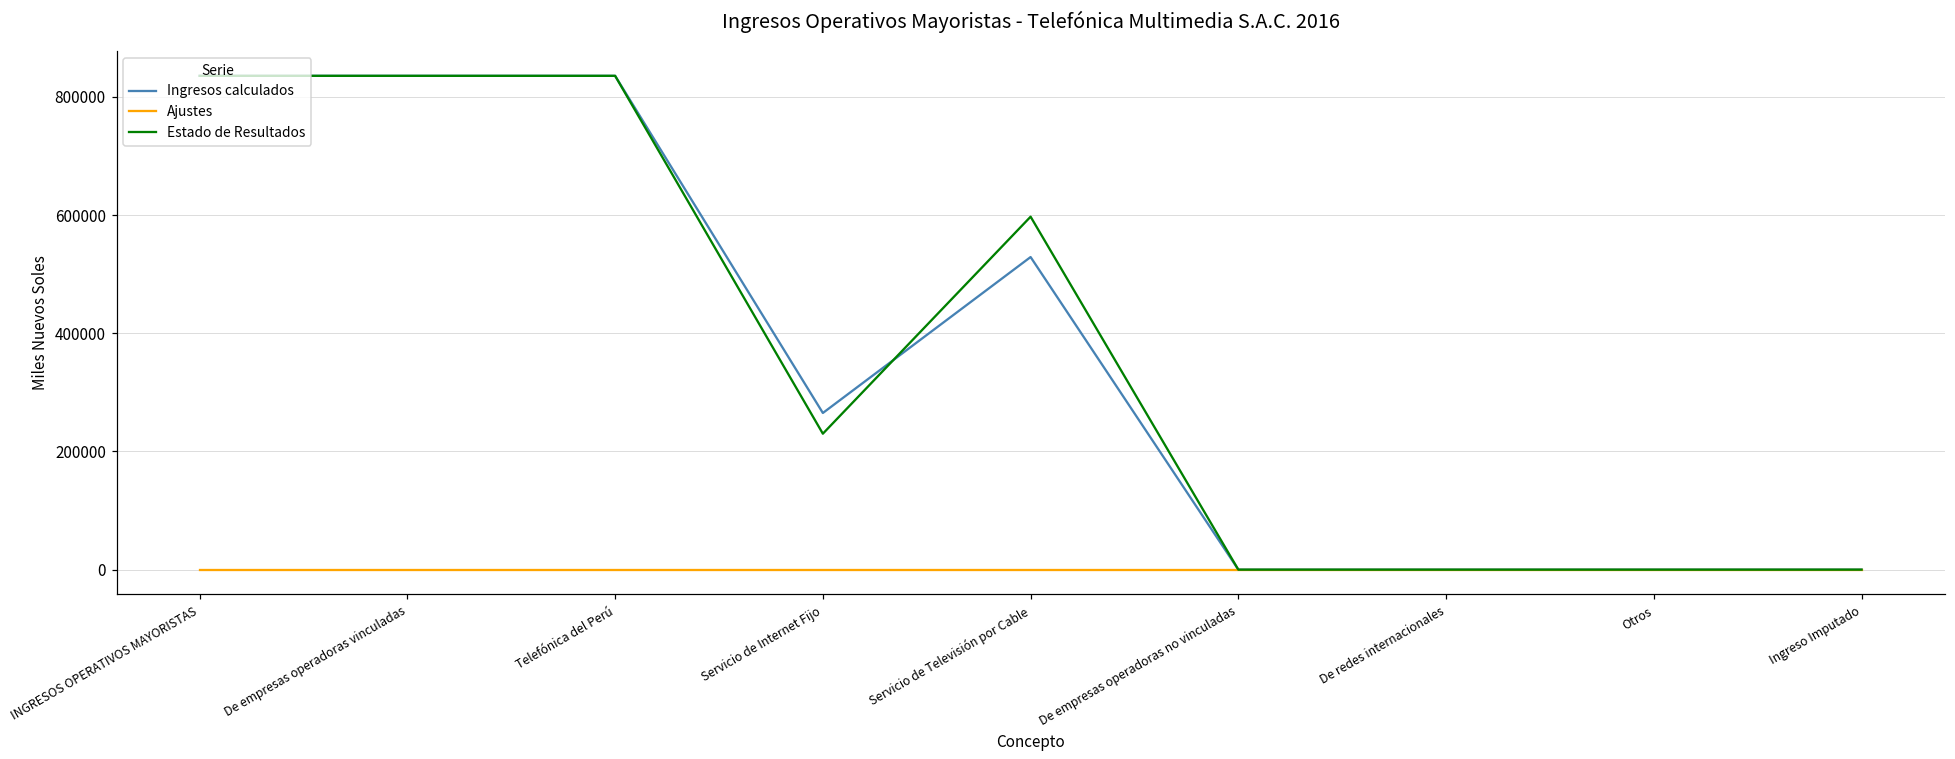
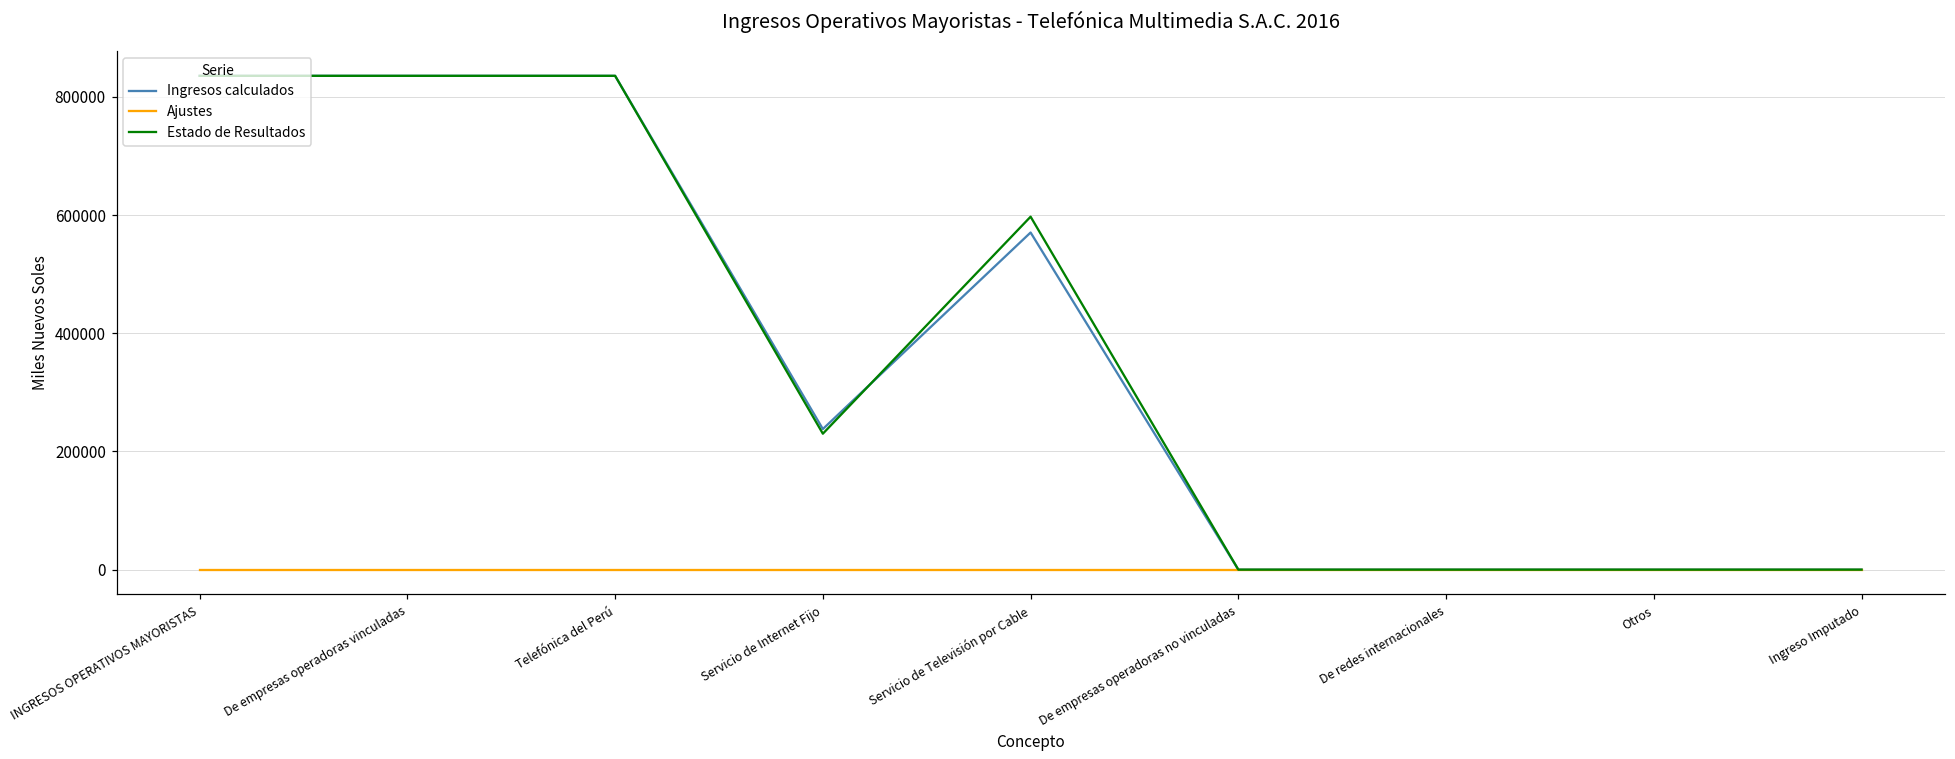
Ingresos calculados, Servicio de Internet Fijo: 270000 -> 240000
Ingresos calculados, Servicio de Televisión por Cable: 530000 -> 570000
